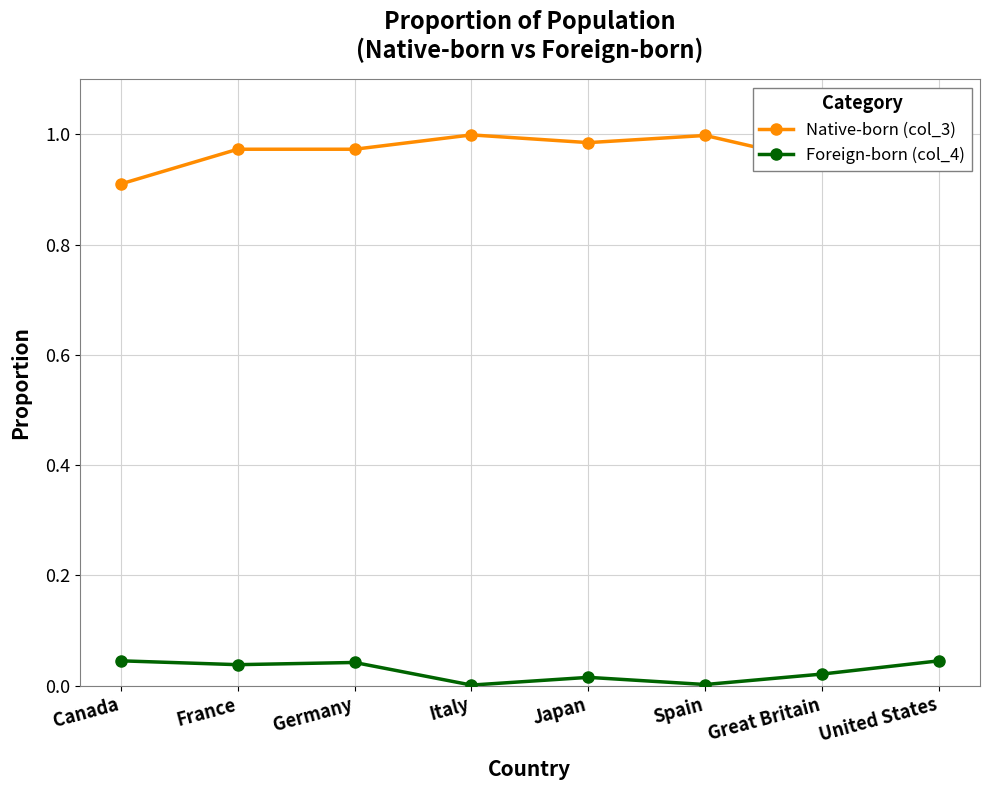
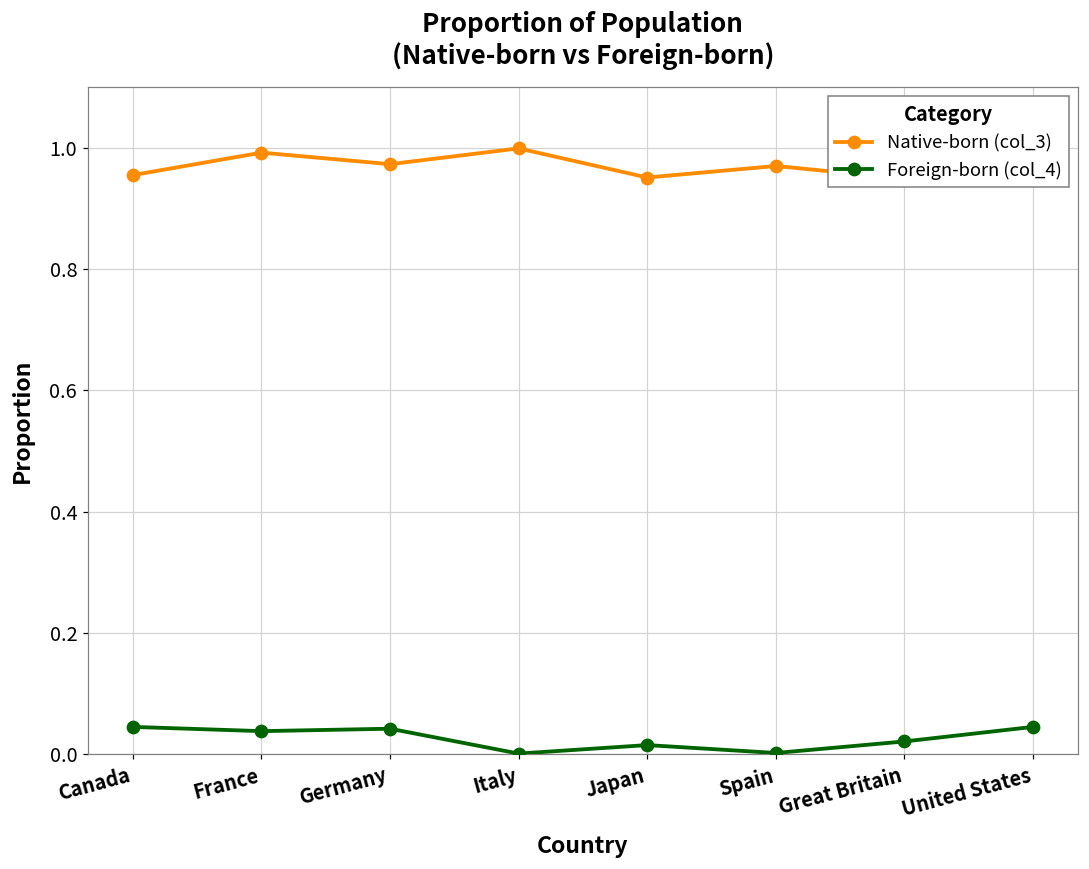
Native-born (col_3), Canada: 0.91 -> 0.96
Native-born (col_3), France: 0.97 -> 0.99
Native-born (col_3), Japan: 0.99 -> 0.95
Native-born (col_3), Spain: 1.00 -> 0.97
